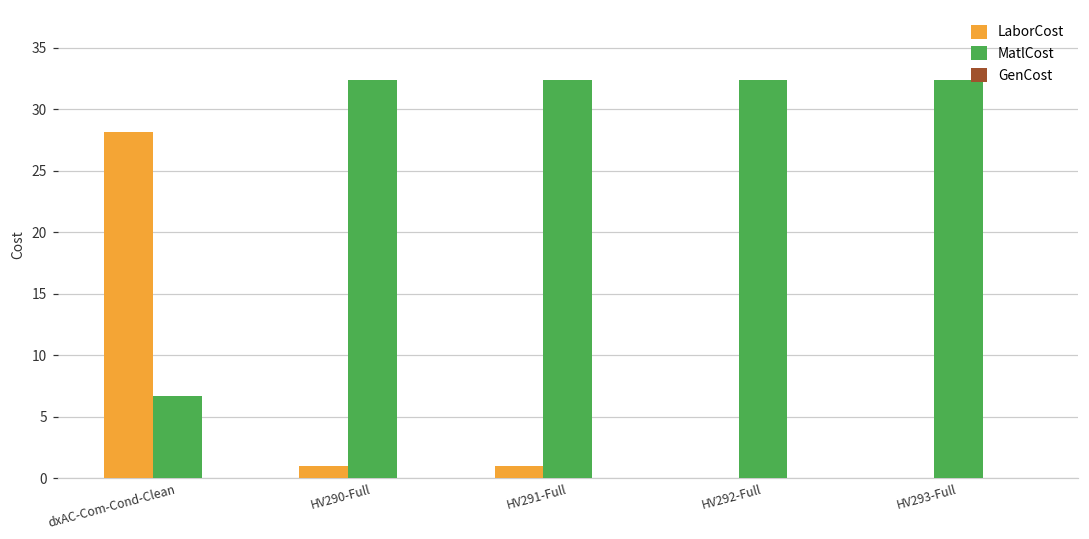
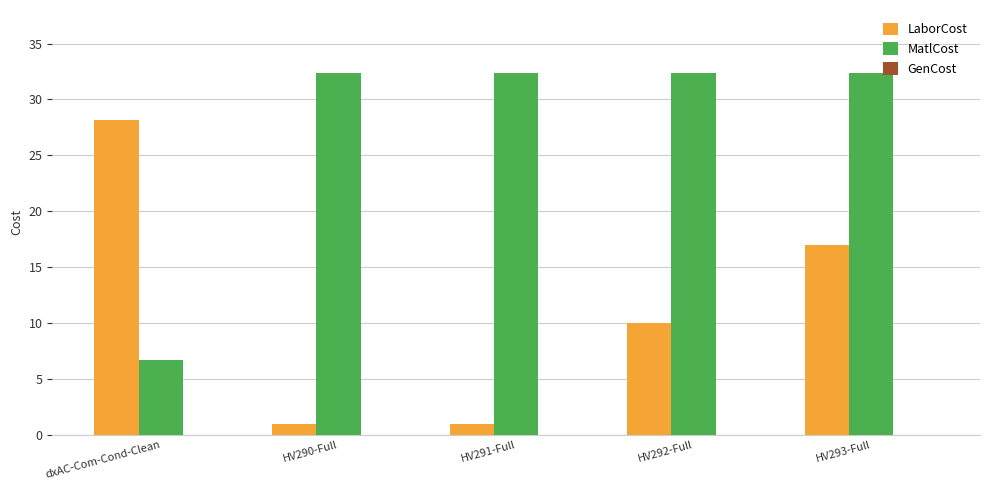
LaborCost, HV292-Full: 0 -> 10
LaborCost, HV293-Full: 0 -> 17
